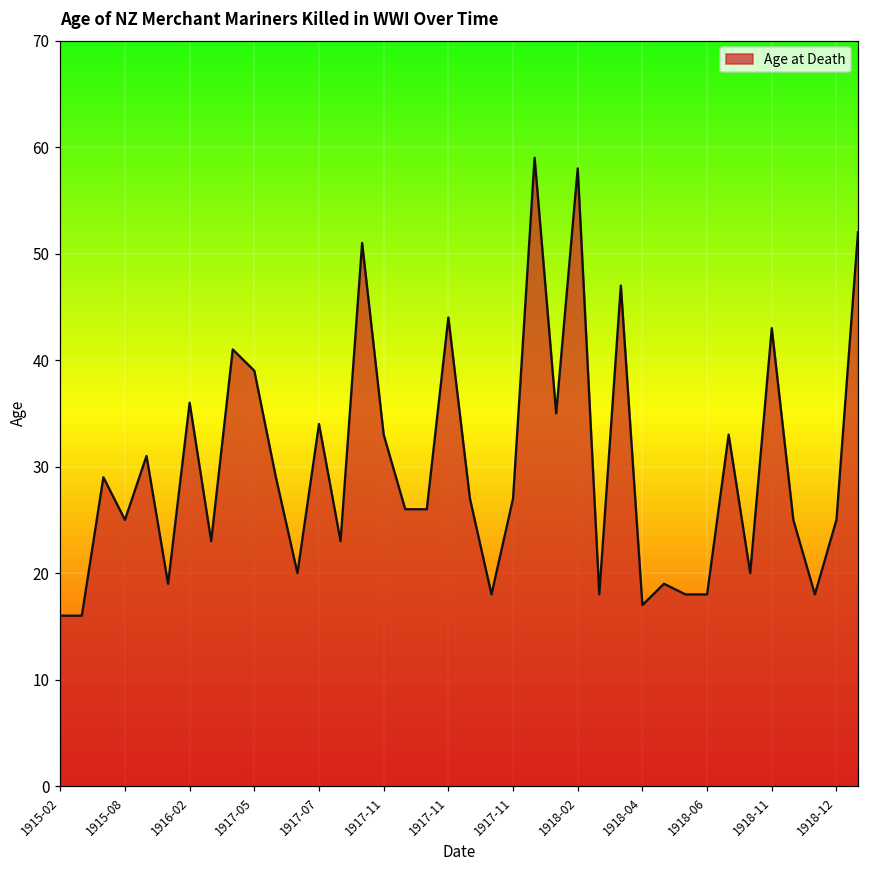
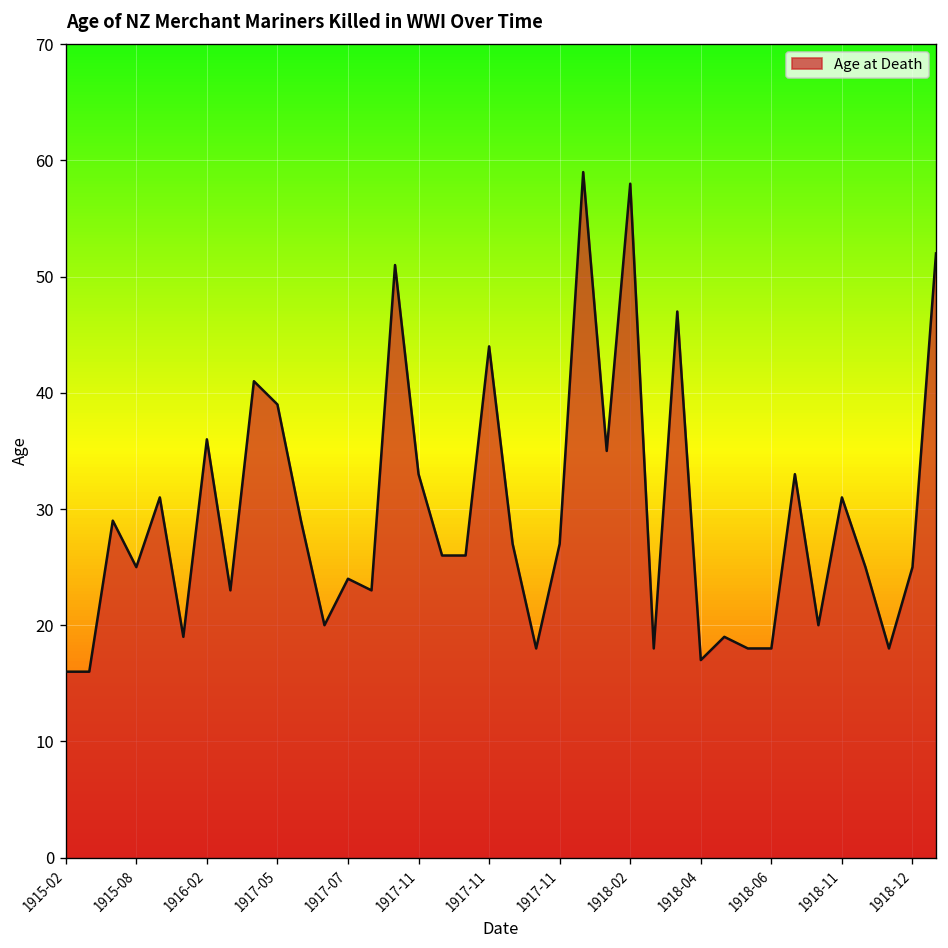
1917-07: 34 -> 24
1918-11: 43 -> 31
